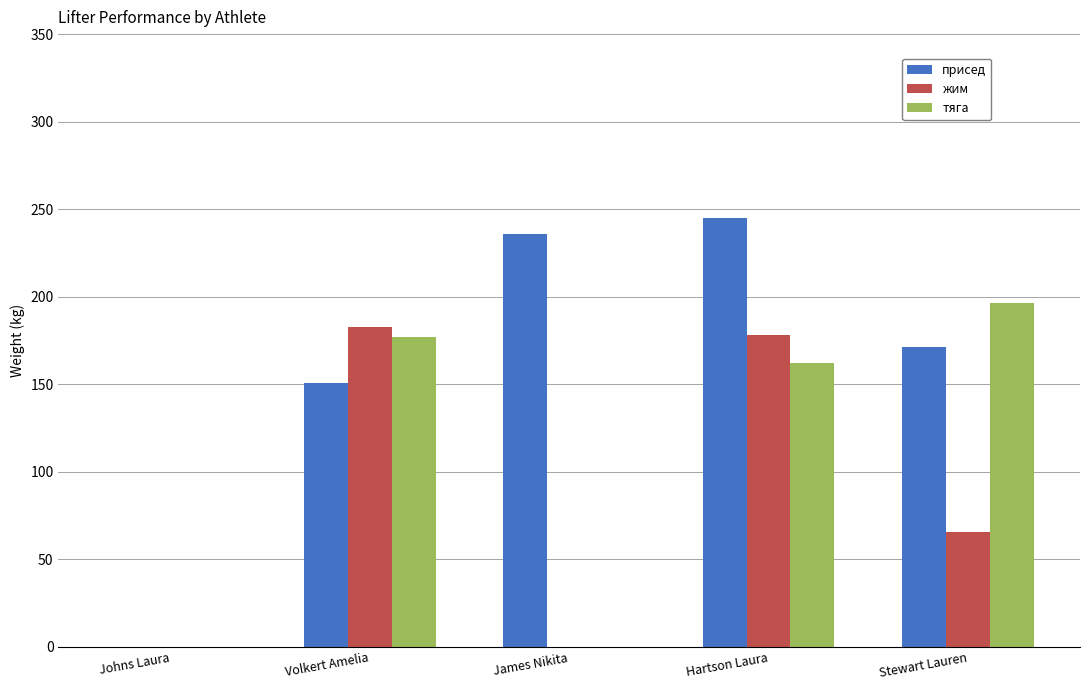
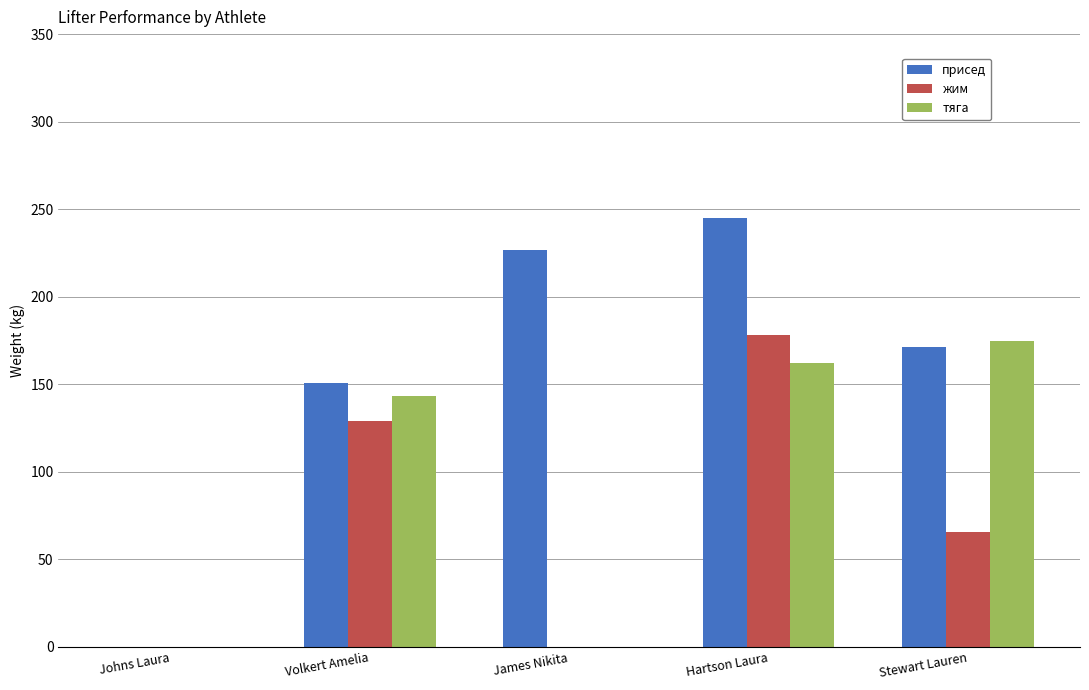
жим, Volkert Amelia: 183 -> 129
тяга, Volkert Amelia: 177 -> 143
присед, James Nikita: 236 -> 227
тяга, Stewart Lauren: 196 -> 175
